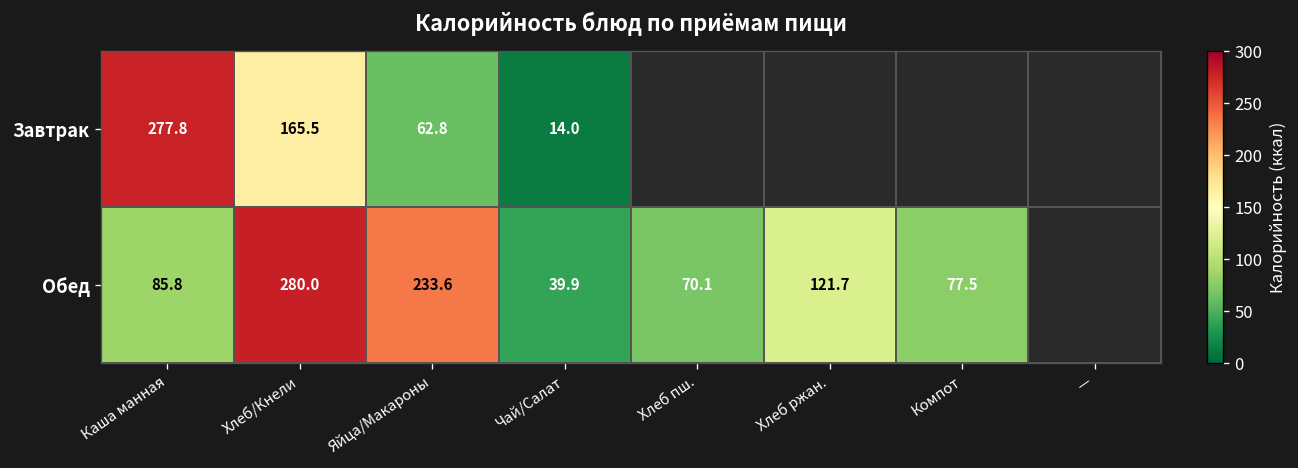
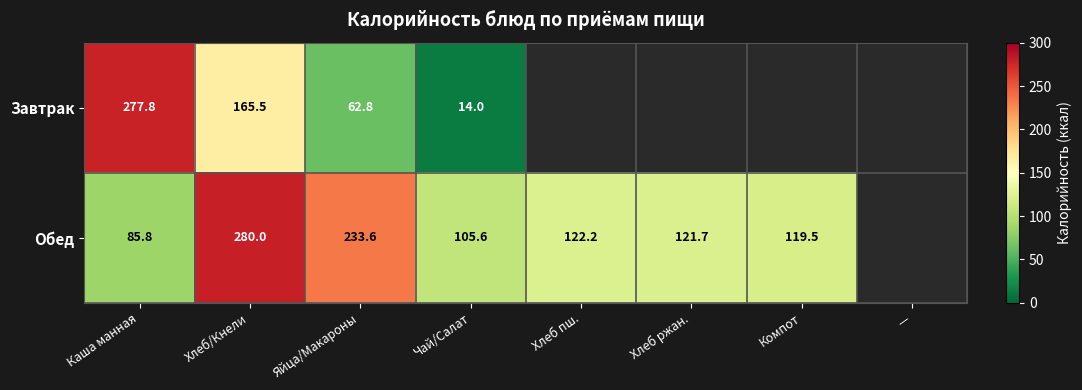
Обед, Чай/Салат: 39.9 -> 105.6
Обед, Хлеб пш.: 70.1 -> 122.2
Обед, Компот: 77.5 -> 119.5
